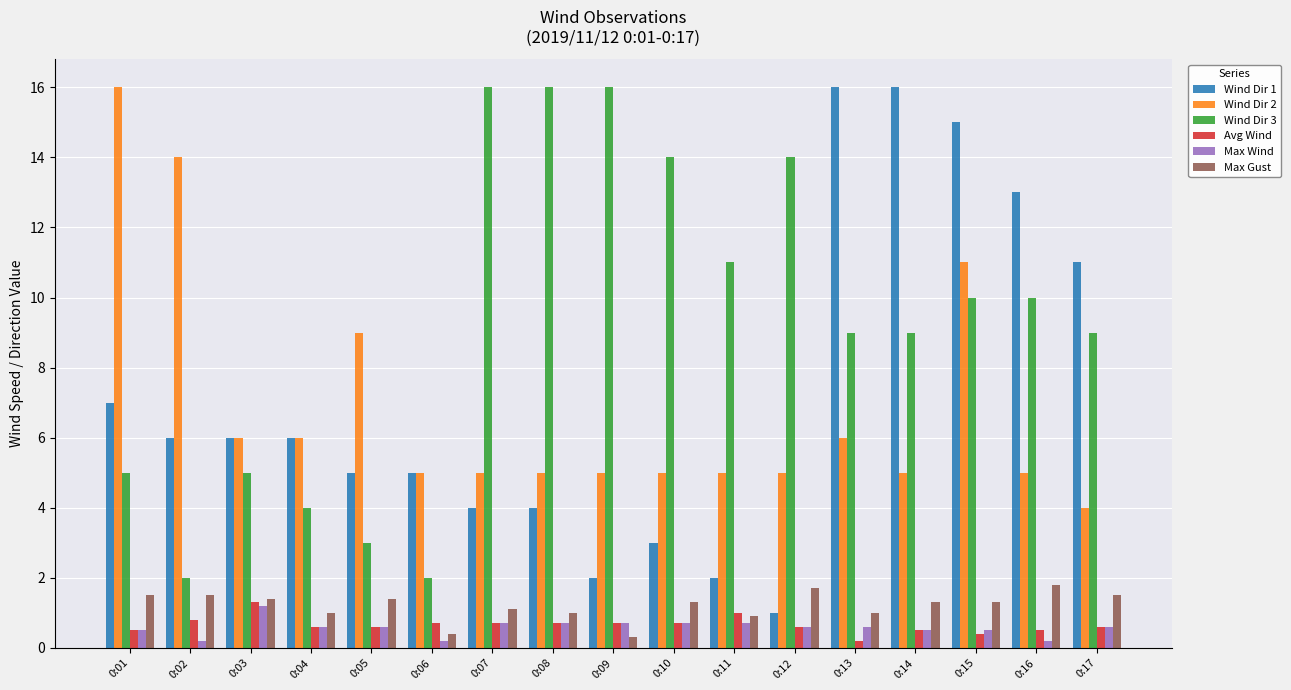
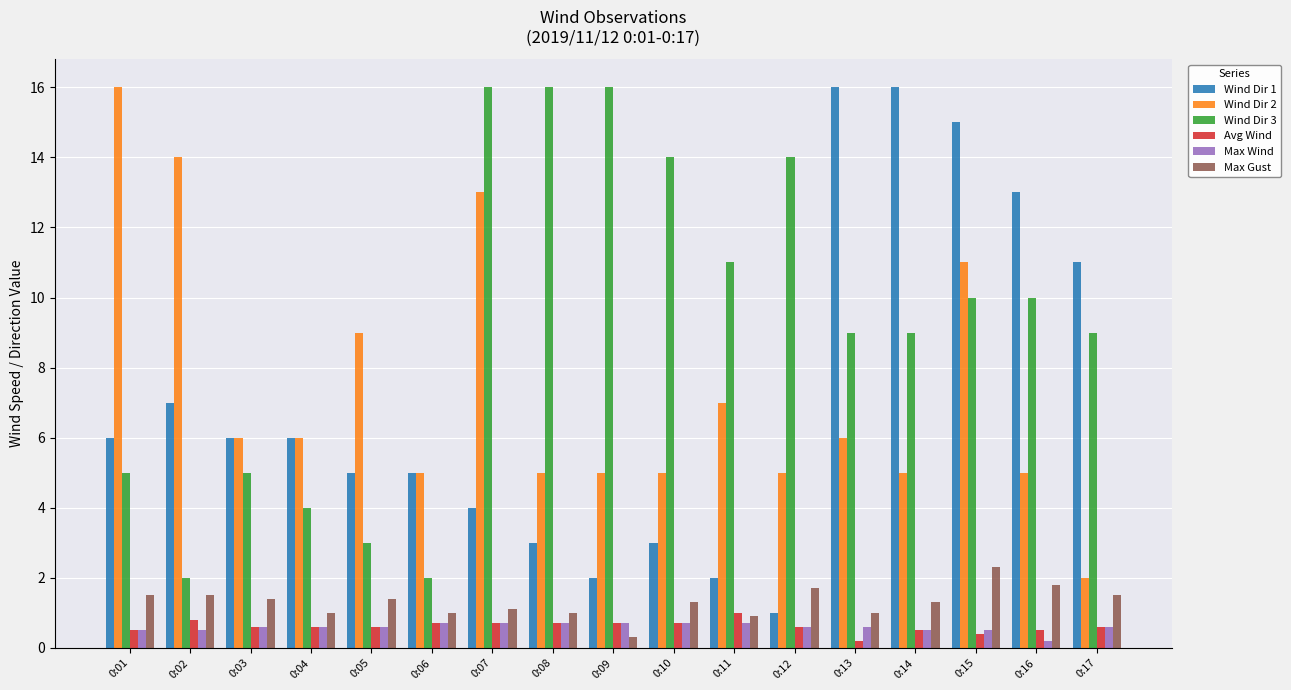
Wind Dir 1, 0:01: 7 -> 6
Wind Dir 1, 0:02: 6 -> 7
Max Wind, 0:02: 0.2 -> 0.5
Avg Wind, 0:03: 1.3 -> 0.6
Max Wind, 0:03: 1.2 -> 0.6
Max Wind, 0:06: 0.2 -> 0.7
Max Gust, 0:06: 0.4 -> 1.0
Wind Dir 2, 0:07: 5 -> 13
Wind Dir 1, 0:08: 4 -> 3
Wind Dir 2, 0:11: 5 -> 7
Max Gust, 0:15: 1.3 -> 2.3
Wind Dir 2, 0:17: 4 -> 2
